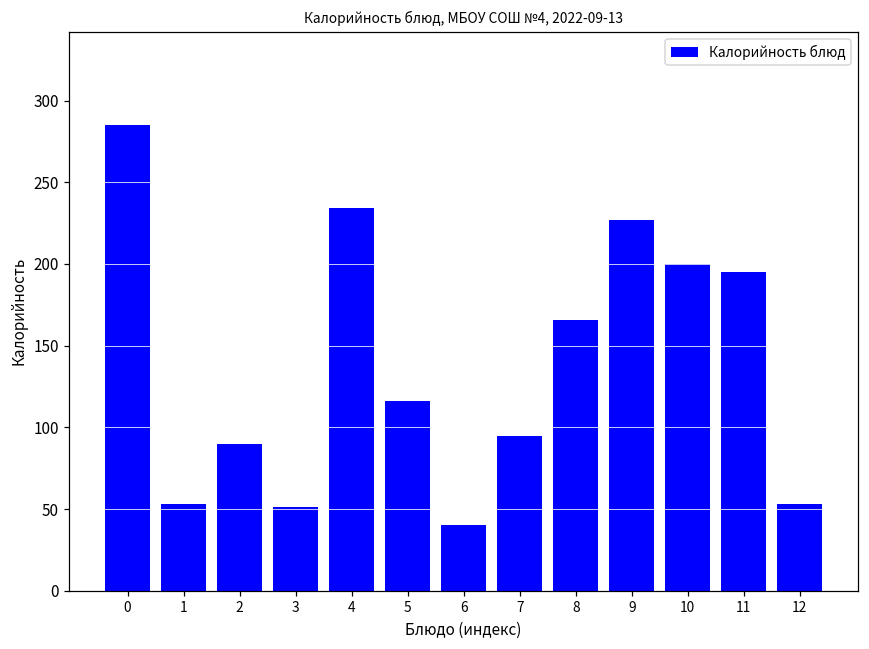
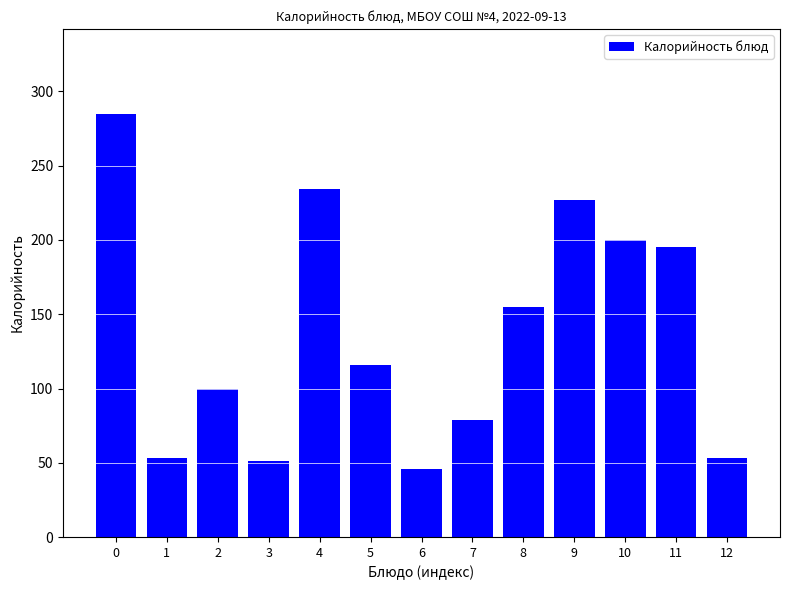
2: 90 -> 100
6: 40 -> 46
7: 95 -> 79
8: 166 -> 155
